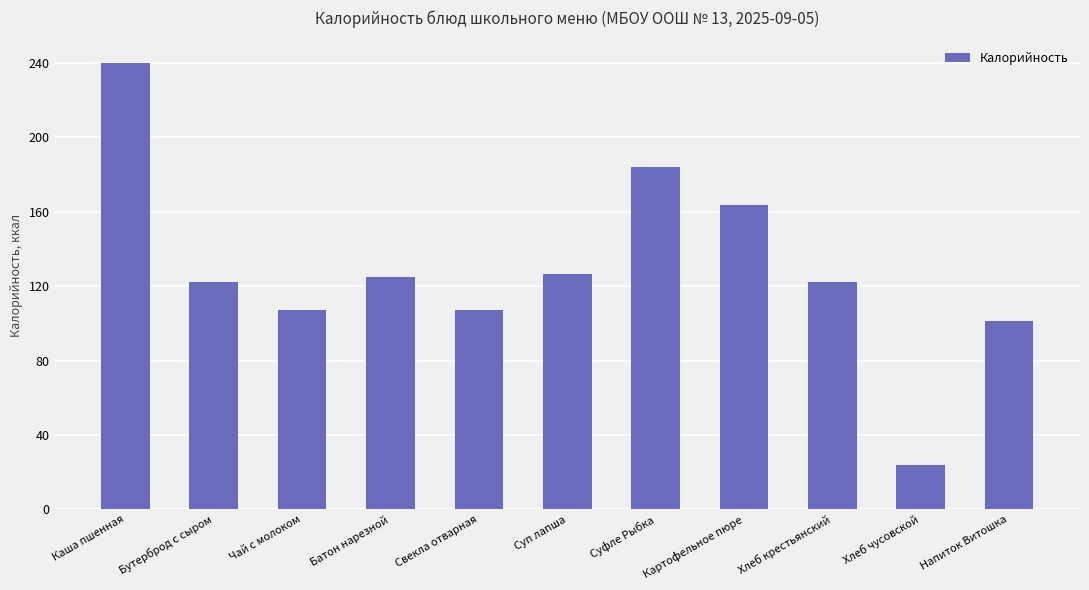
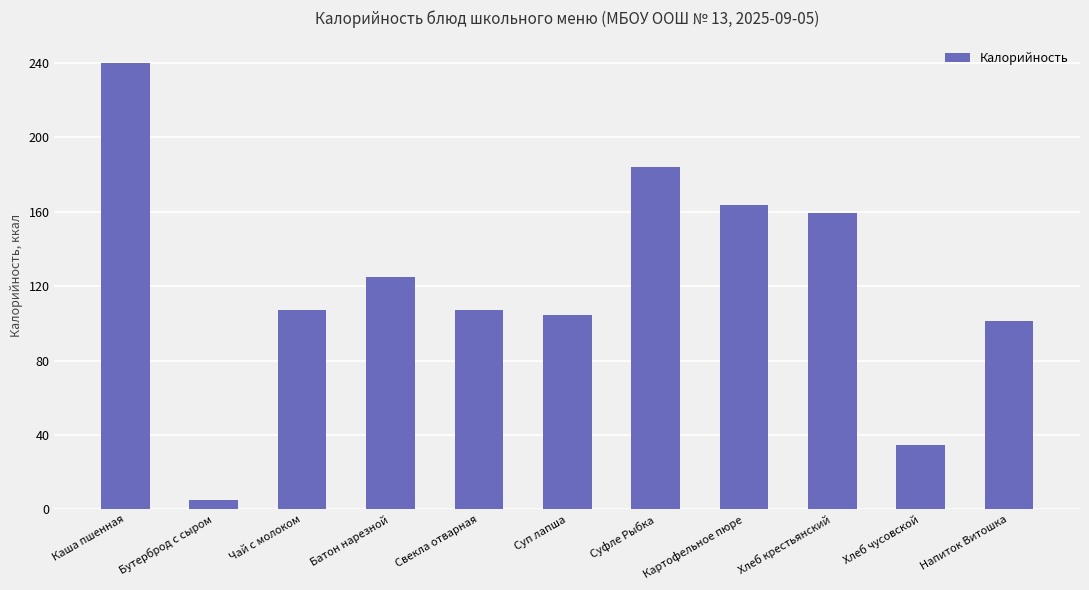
Бутерброд с сыром: 122 -> 5
Суп лапша: 126 -> 105
Хлеб крестьянский: 122 -> 159
Хлеб чусовской: 24 -> 35
